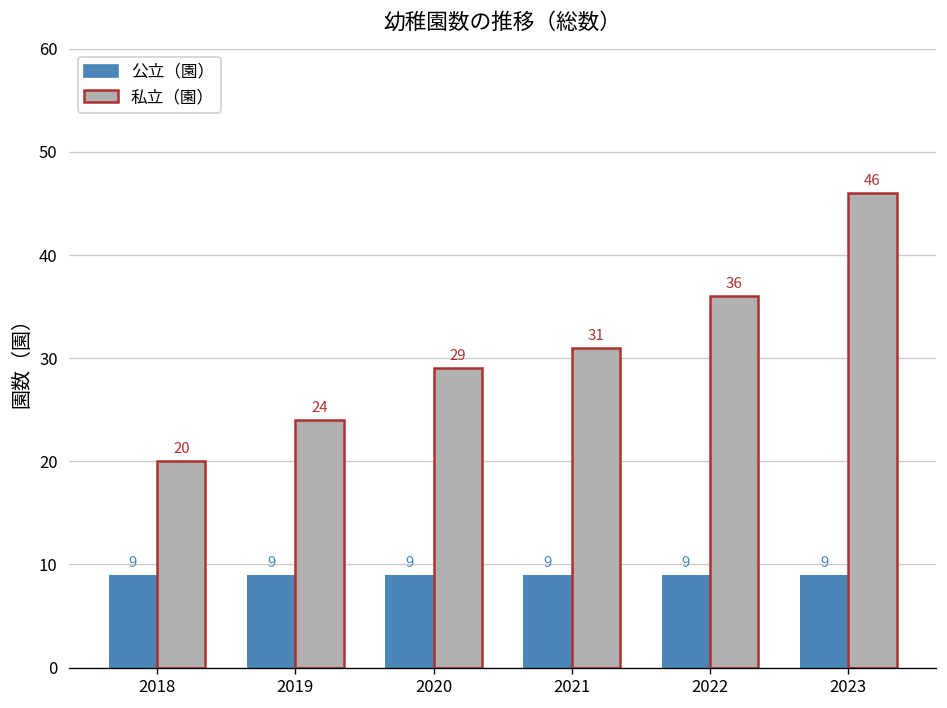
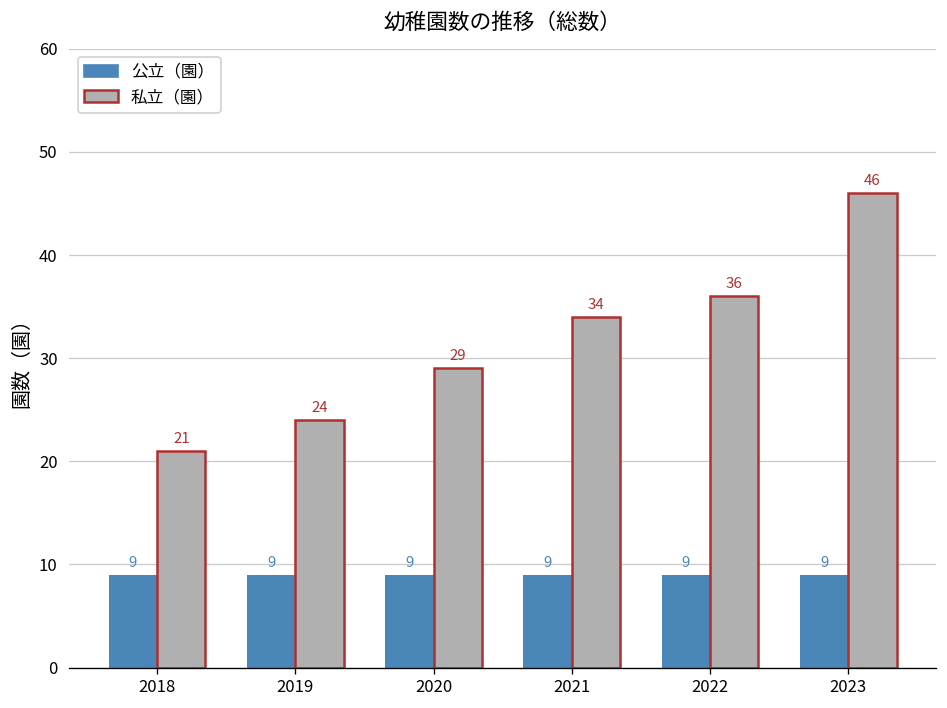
私立（園）, 2018: 20 -> 21
私立（園）, 2021: 31 -> 34
